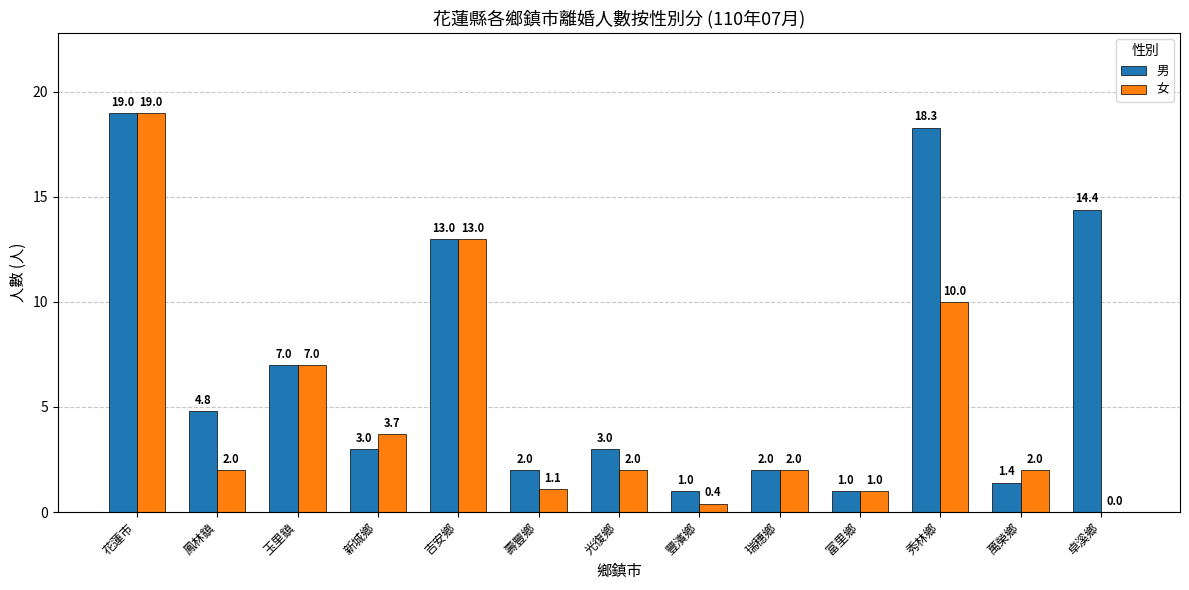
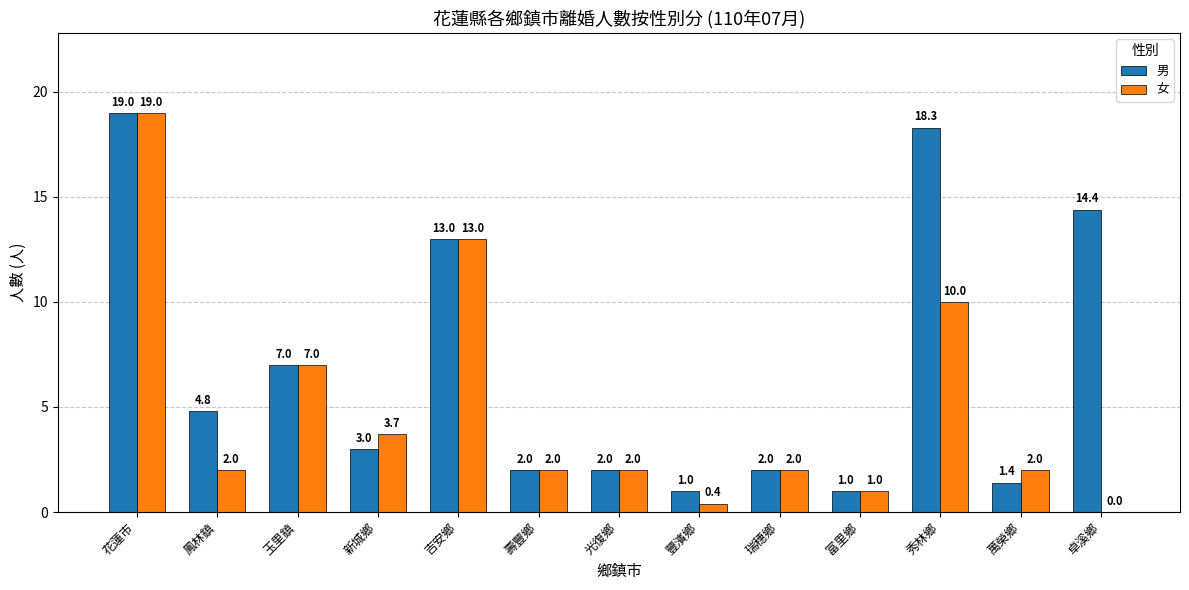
女, 壽豐鄉: 1.1 -> 2.0
男, 光復鄉: 3.0 -> 2.0
